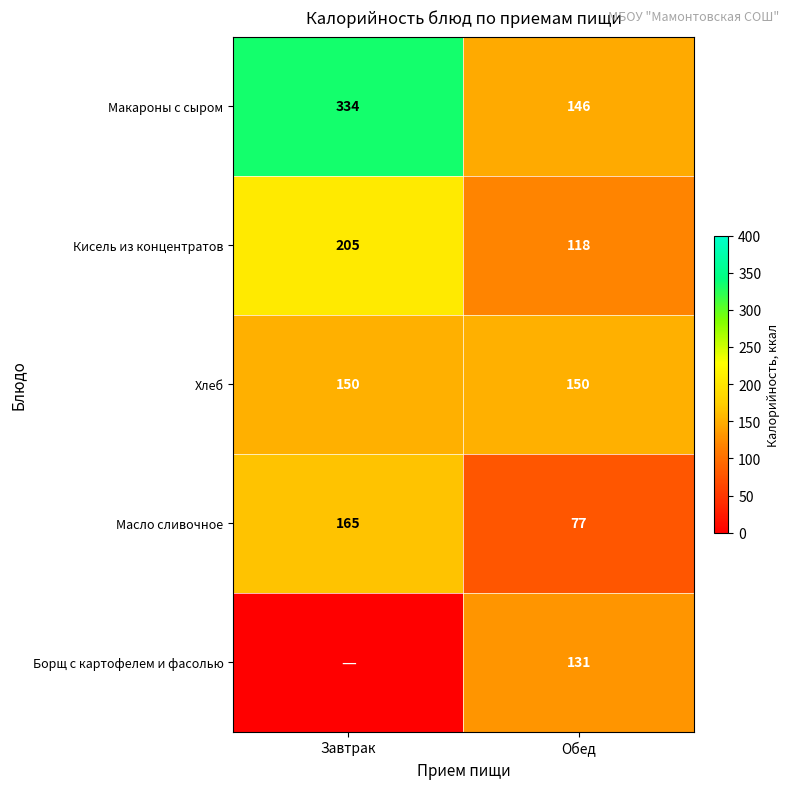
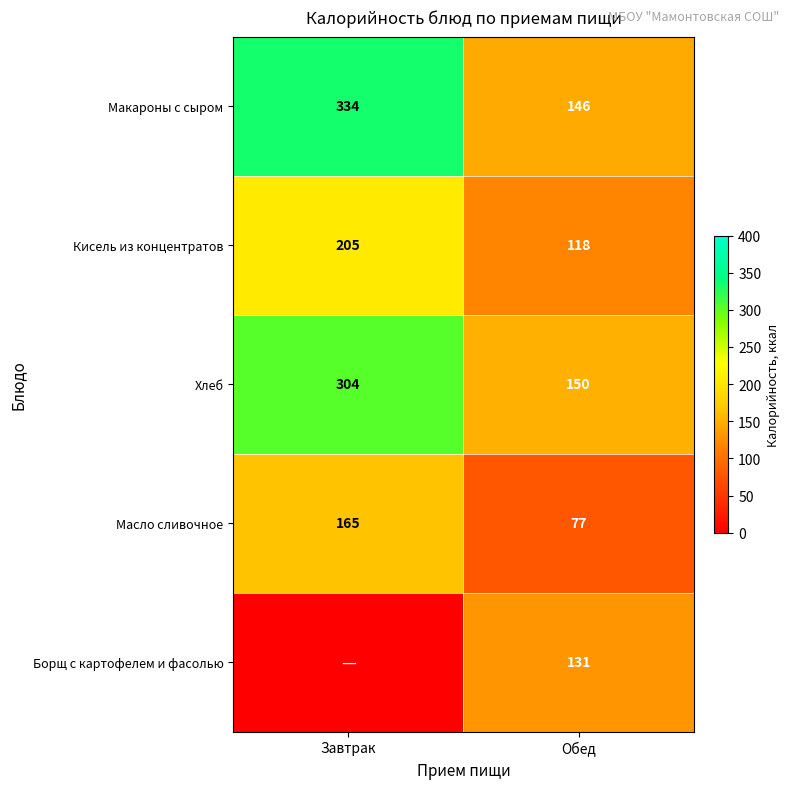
Хлеб, Завтрак: 150 -> 304
